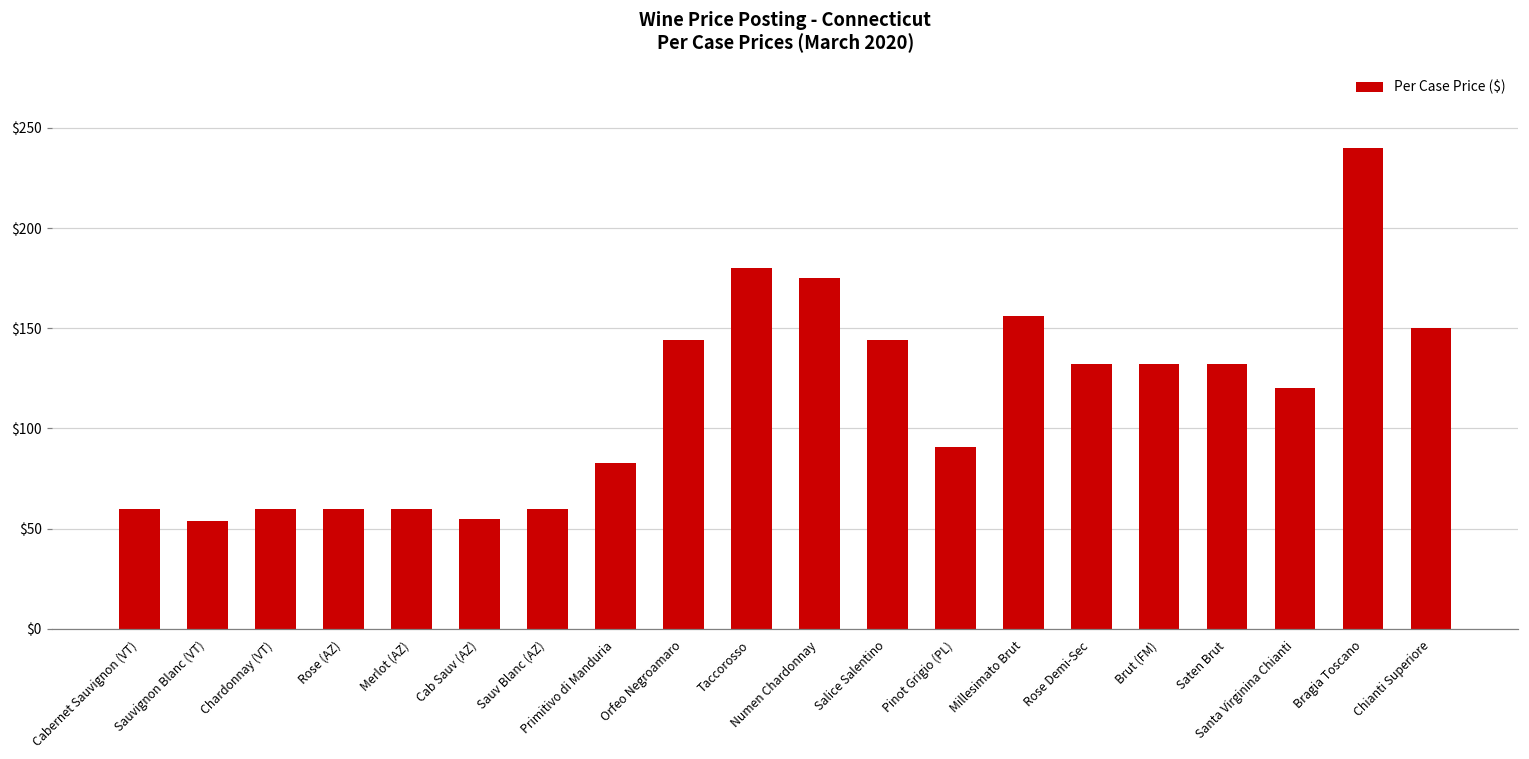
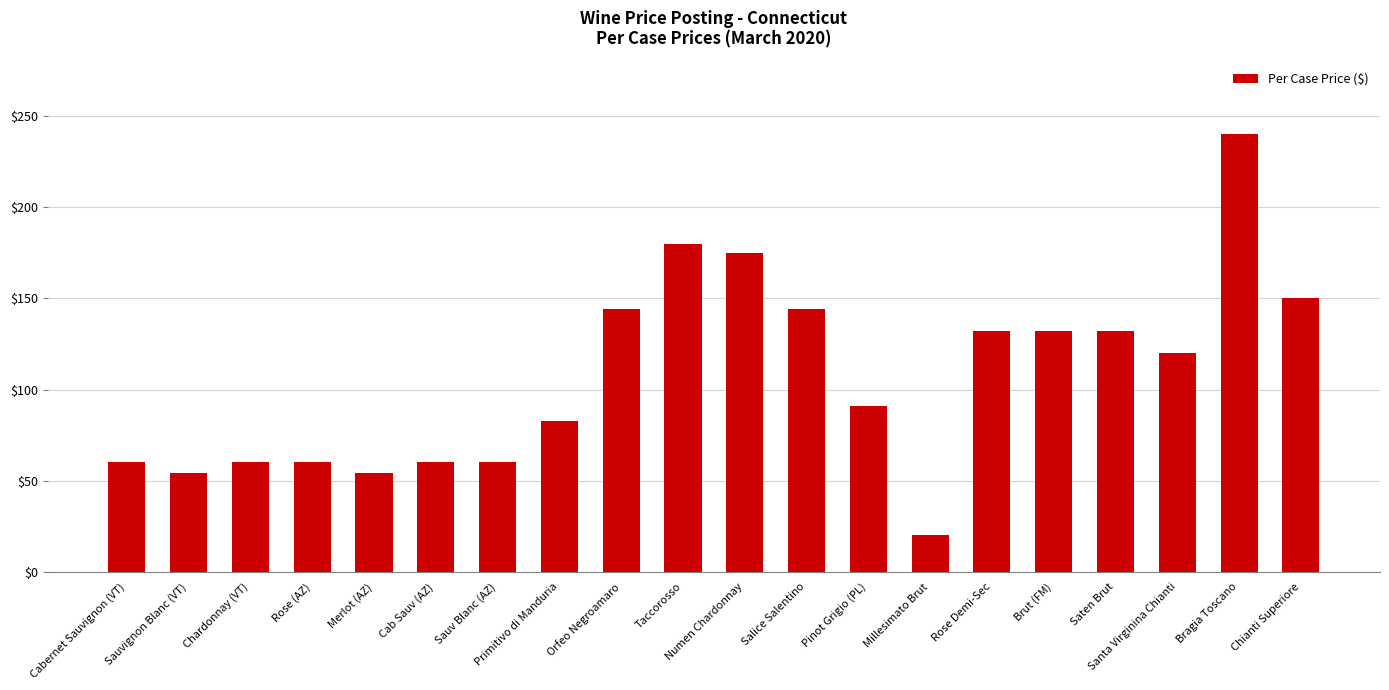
Merlot (AZ): $60 -> $54
Cab Sauv (AZ): $55 -> $60
Millesimato Brut: $156 -> $20
